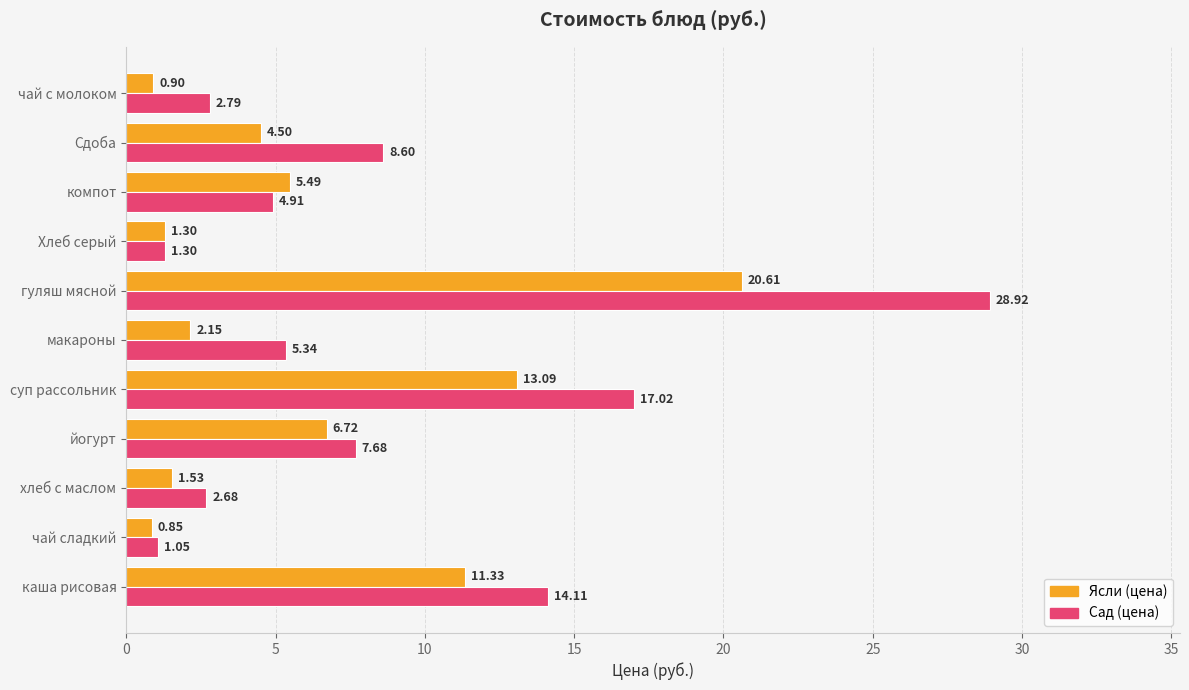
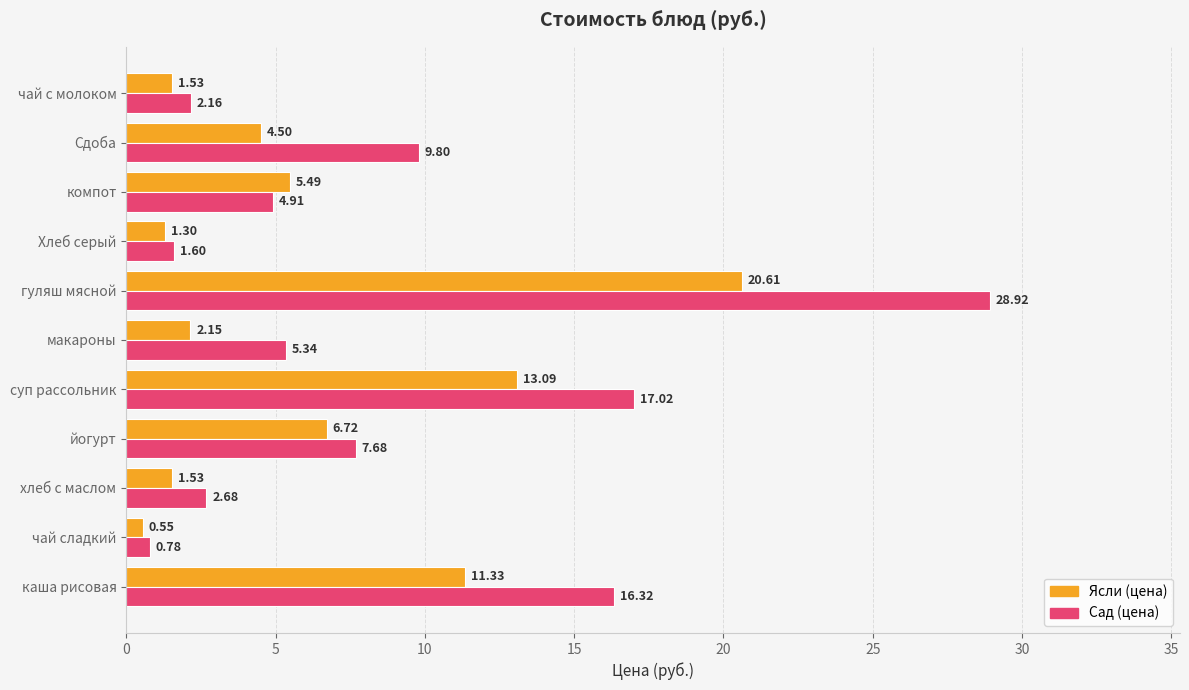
Ясли (цена), чай с молоком: 0.90 -> 1.53
Сад (цена), чай с молоком: 2.79 -> 2.16
Сад (цена), Сдоба: 8.60 -> 9.80
Сад (цена), Хлеб серый: 1.30 -> 1.60
Ясли (цена), чай сладкий: 0.85 -> 0.55
Сад (цена), чай сладкий: 1.05 -> 0.78
Сад (цена), каша рисовая: 14.11 -> 16.32
